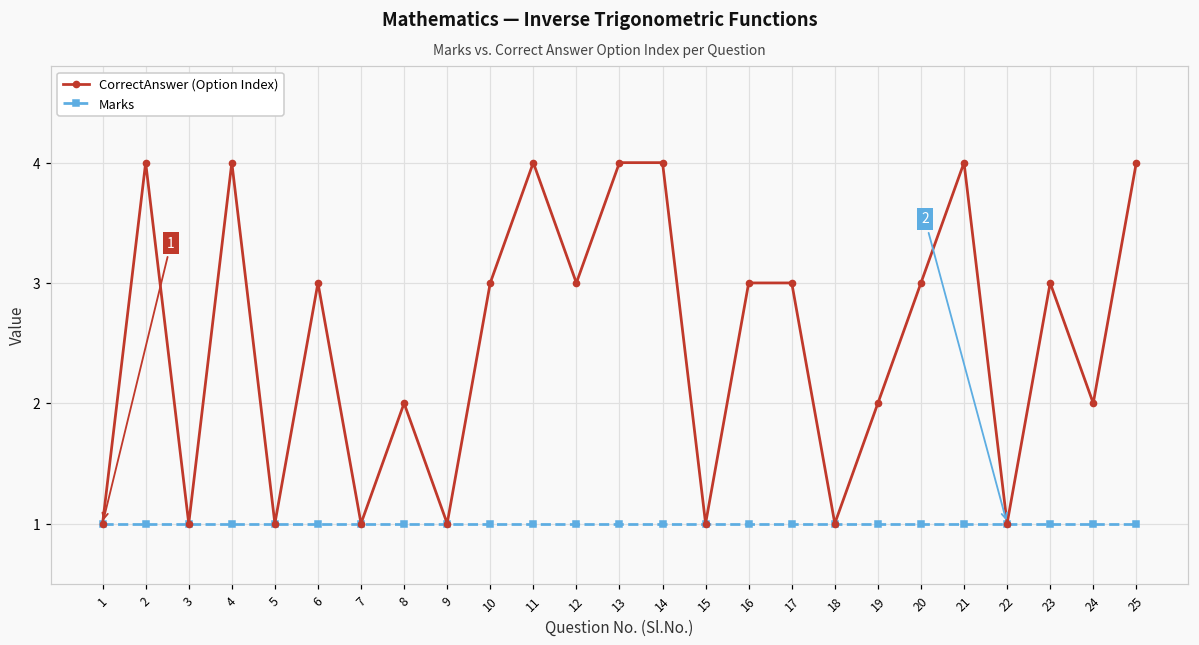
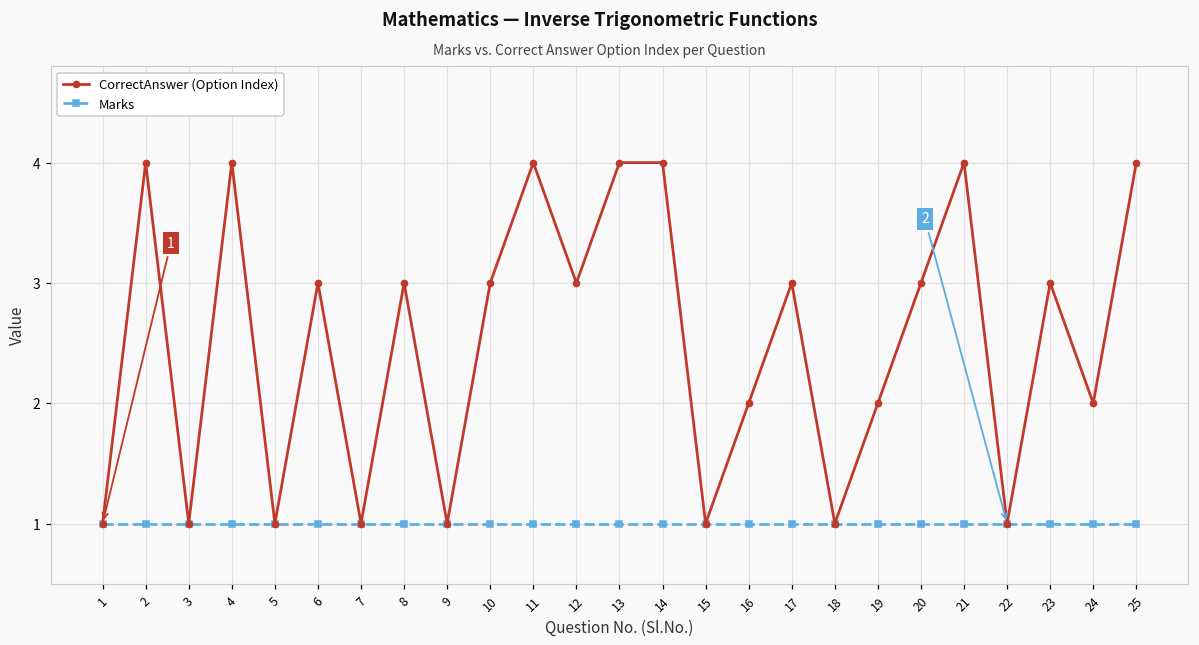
CorrectAnswer (Option Index), 8: 2 -> 3
CorrectAnswer (Option Index), 16: 3 -> 2
